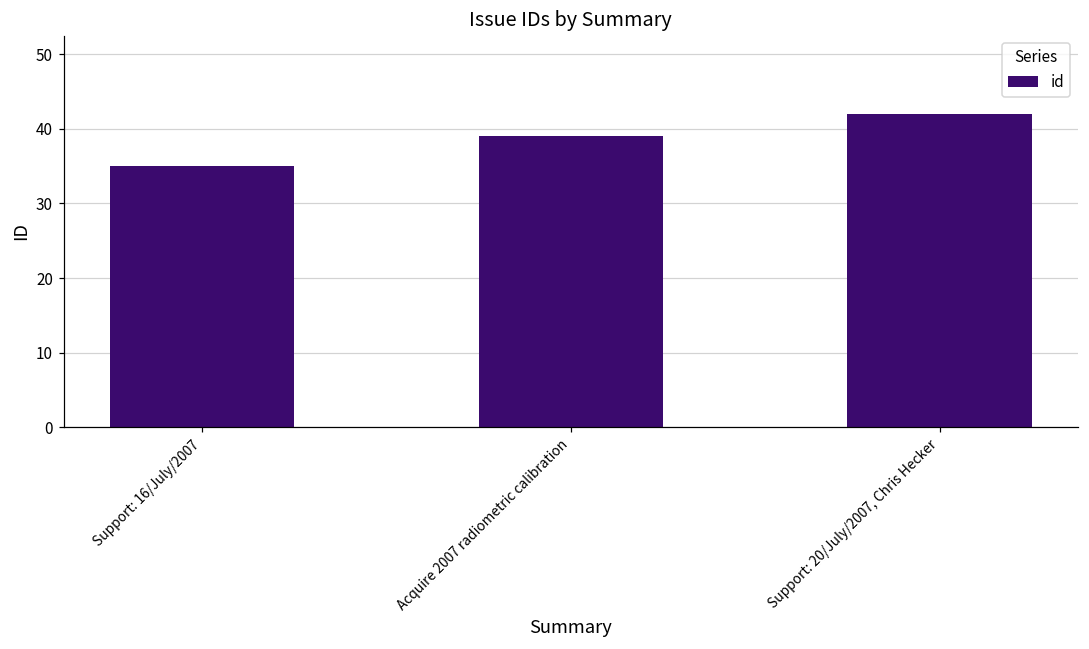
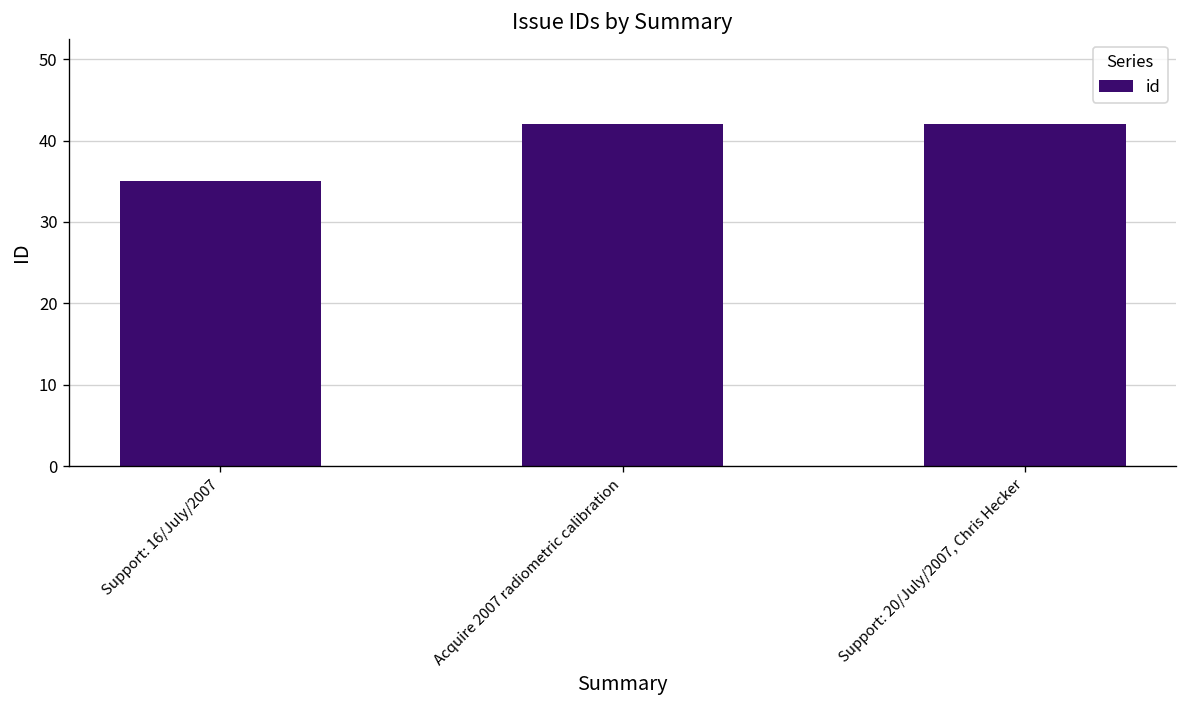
Acquire 2007 radiometric calibration: 39 -> 42
